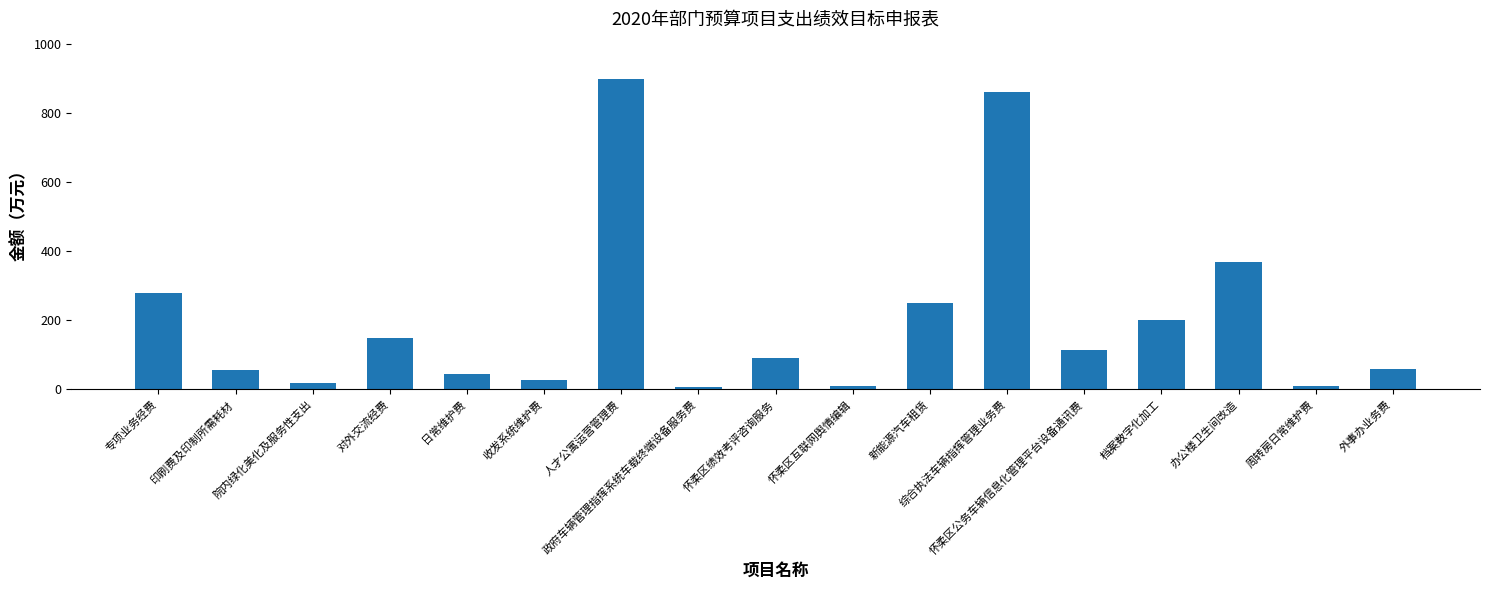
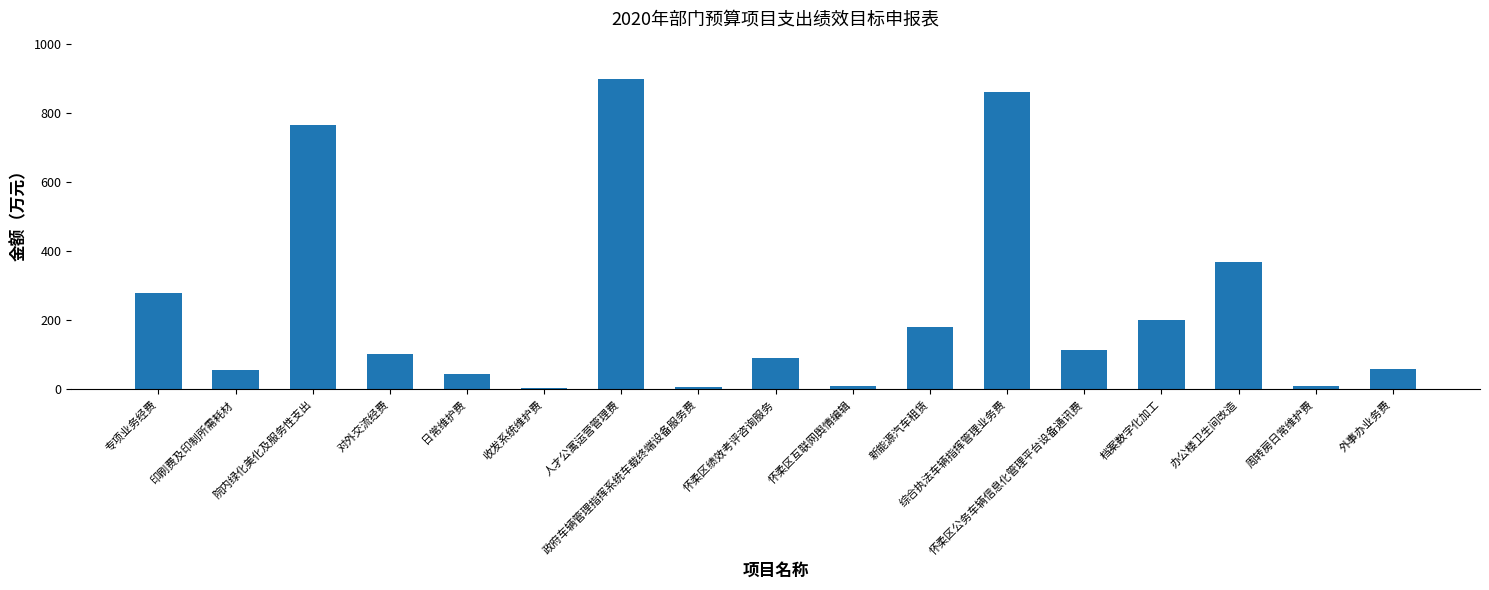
院内绿化美化及服务性支出: 20 -> 770
对外交流经费: 150 -> 100
收发系统维护费: 30 -> 0
新能源汽车租赁: 250 -> 180
